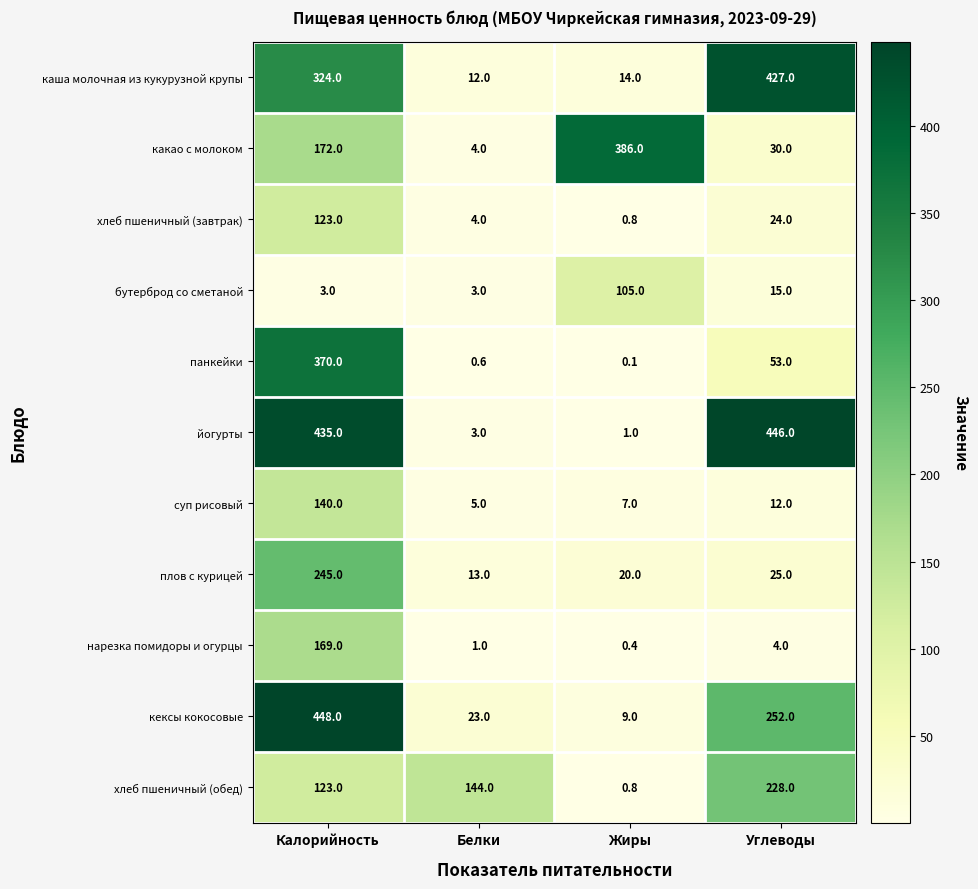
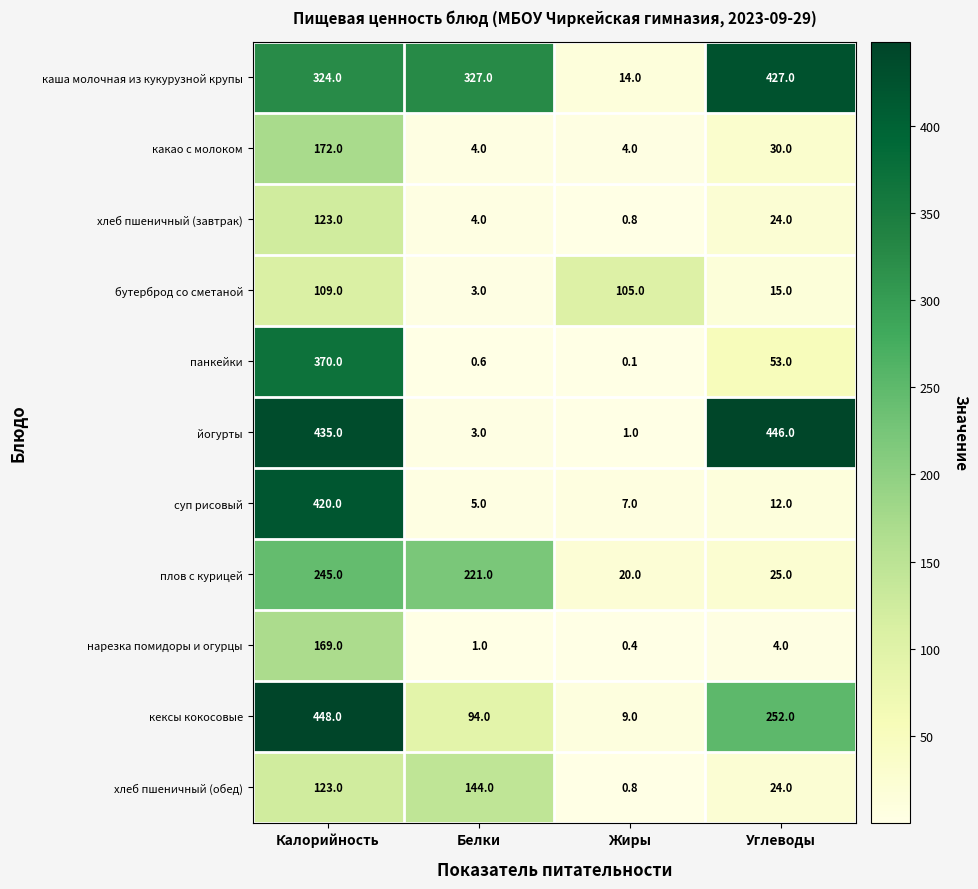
каша молочная из кукурузной крупы, Белки: 12.0 -> 327.0
какао с молоком, Жиры: 386.0 -> 4.0
бутерброд со сметаной, Калорийность: 3.0 -> 109.0
суп рисовый, Калорийность: 140.0 -> 420.0
плов с курицей, Белки: 13.0 -> 221.0
кексы кокосовые, Белки: 23.0 -> 94.0
хлеб пшеничный (обед), Углеводы: 228.0 -> 24.0
